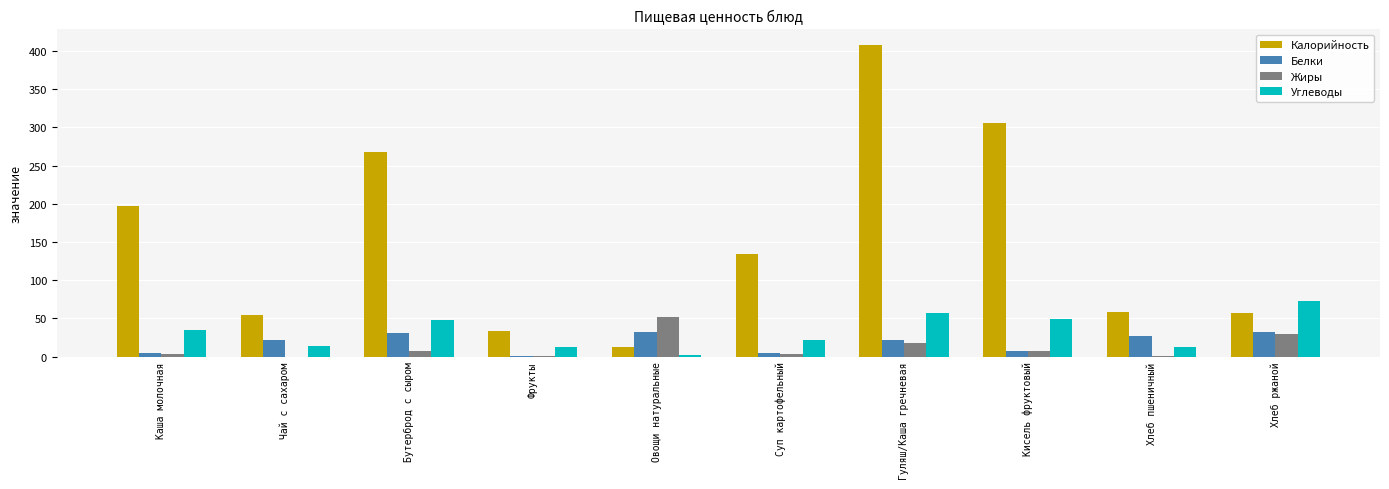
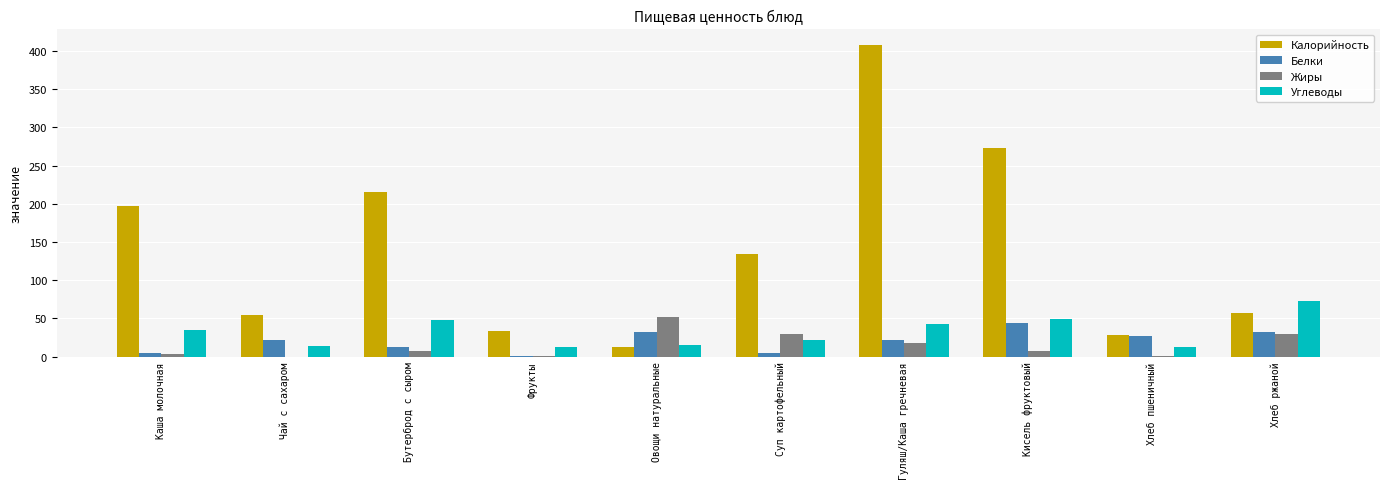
Калорийность, Бутерброд с сыром: 270 -> 220
Белки, Бутерброд с сыром: 30 -> 10
Углеводы, Овощи натуральные: 0 -> 20
Жиры, Суп картофельный: 0 -> 30
Углеводы, Гуляш/Каша гречневая: 60 -> 40
Калорийность, Кисель фруктовый: 310 -> 270
Белки, Кисель фруктовый: 10 -> 40
Калорийность, Хлеб пшеничный: 60 -> 30
